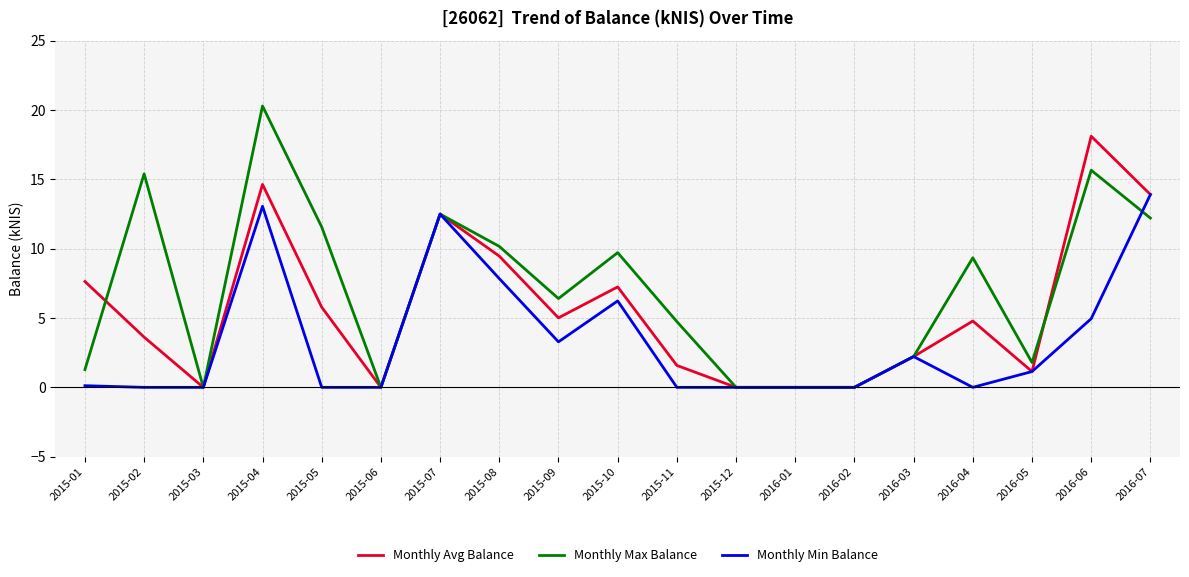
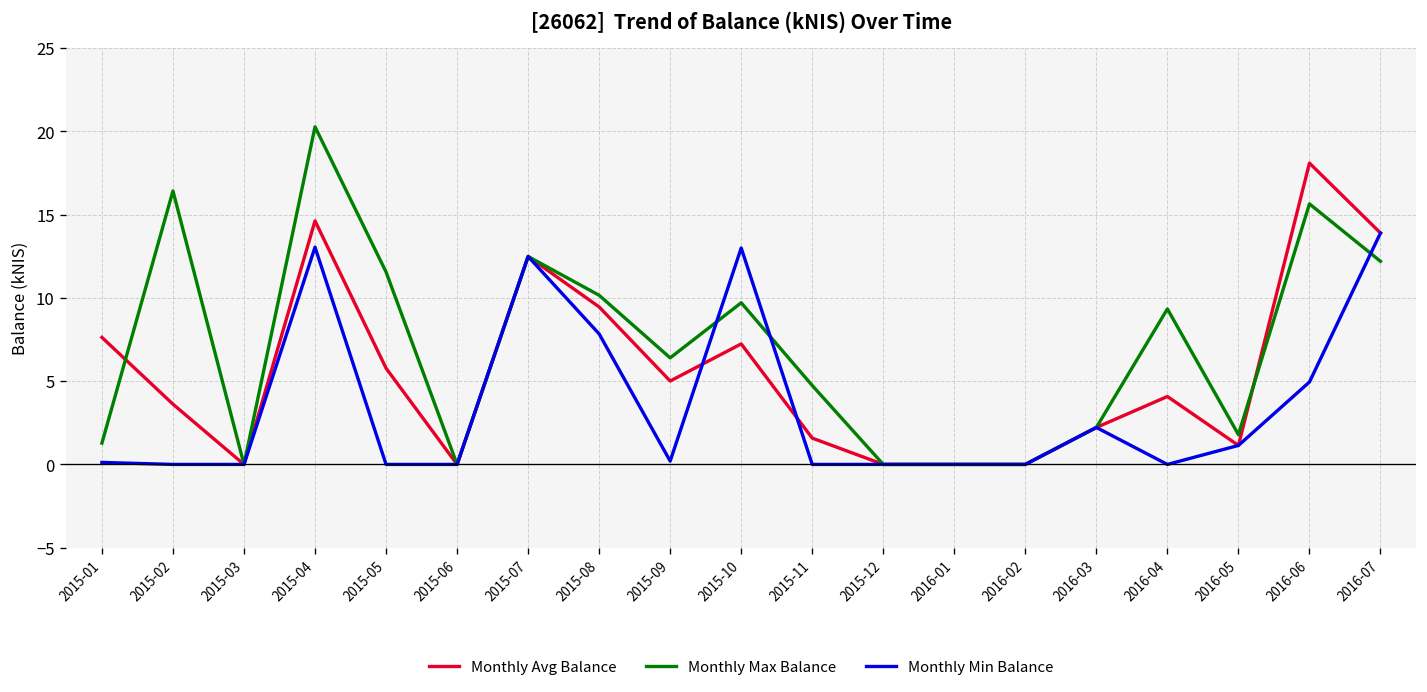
Monthly Max Balance, 2015-02: 15.4 -> 16.4
Monthly Min Balance, 2015-09: 3.3 -> 0.2
Monthly Min Balance, 2015-10: 6.2 -> 13.0
Monthly Avg Balance, 2016-04: 4.8 -> 4.1
